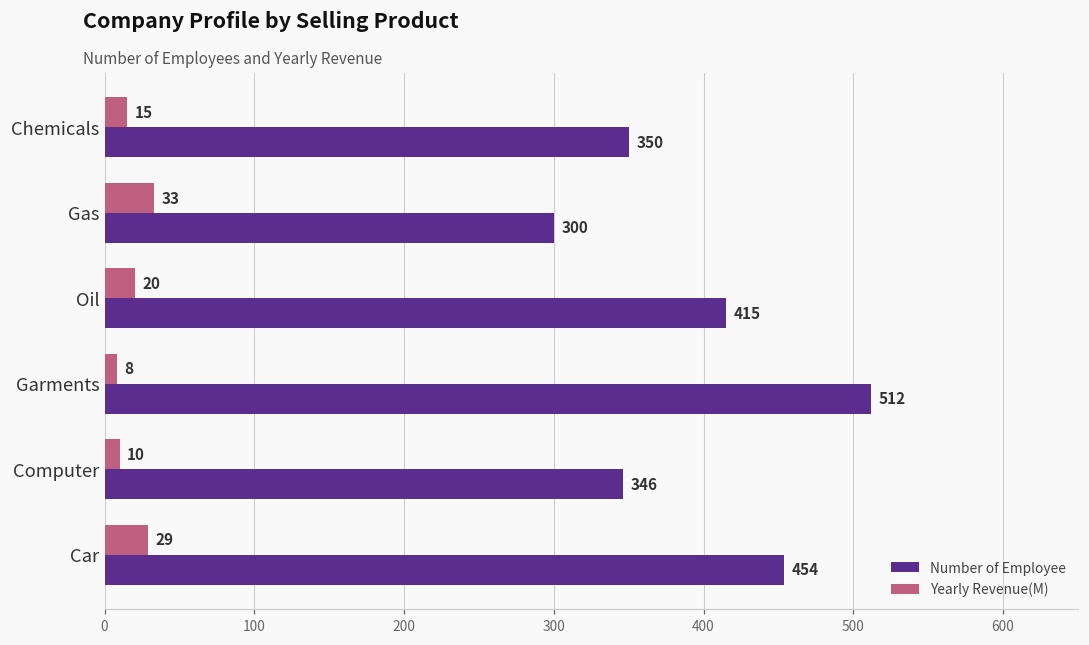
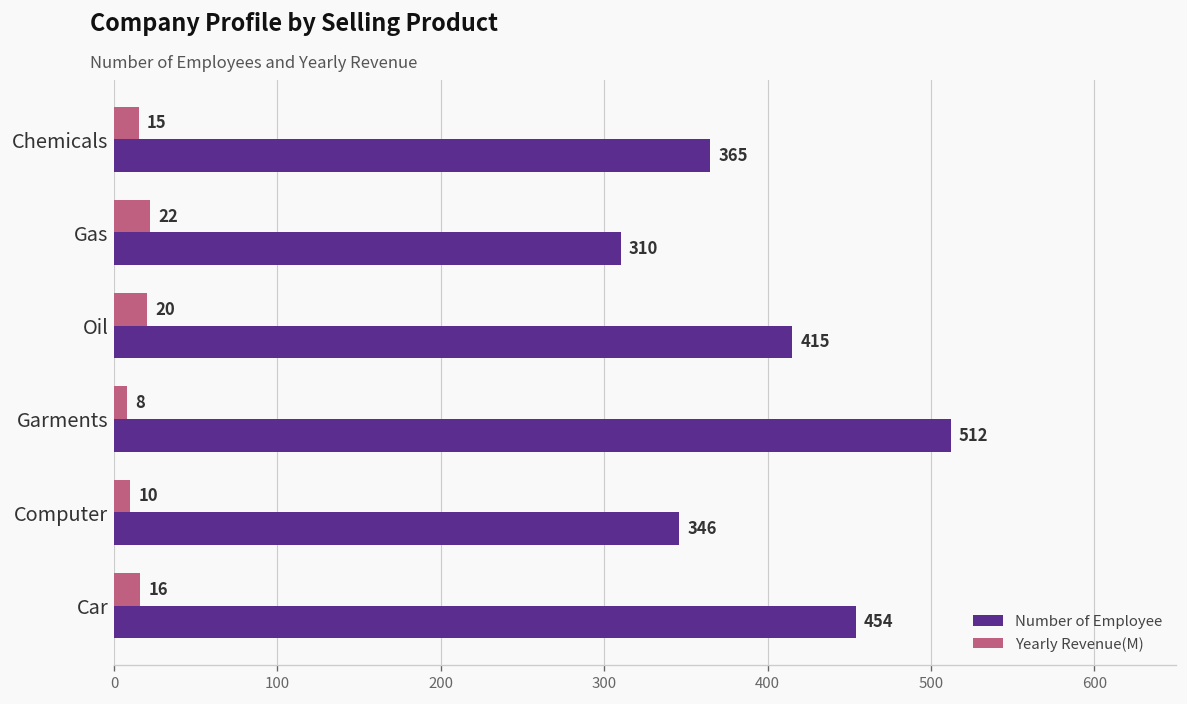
Number of Employee, Chemicals: 350 -> 365
Yearly Revenue(M), Gas: 33 -> 22
Number of Employee, Gas: 300 -> 310
Yearly Revenue(M), Car: 29 -> 16
